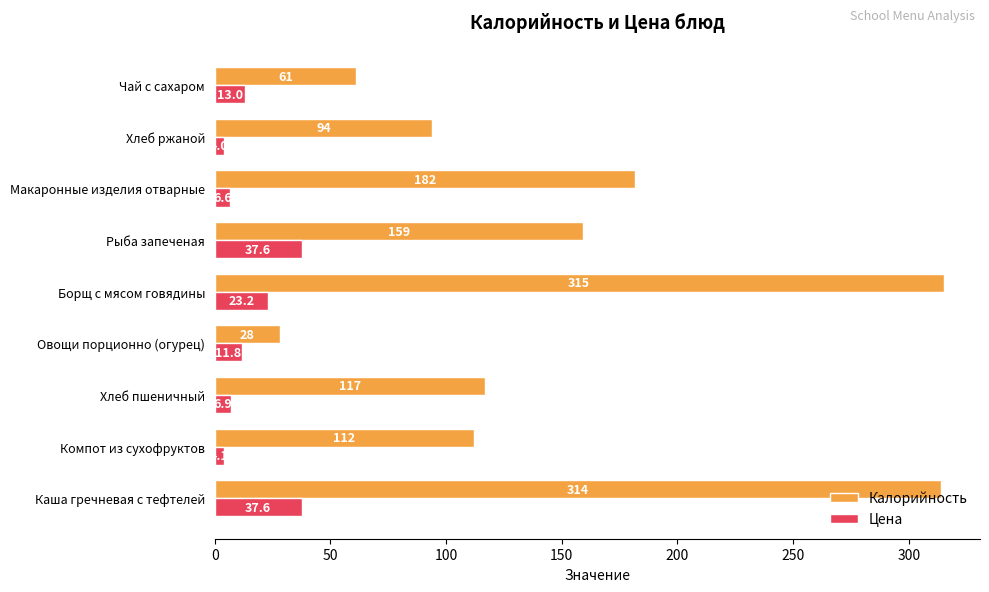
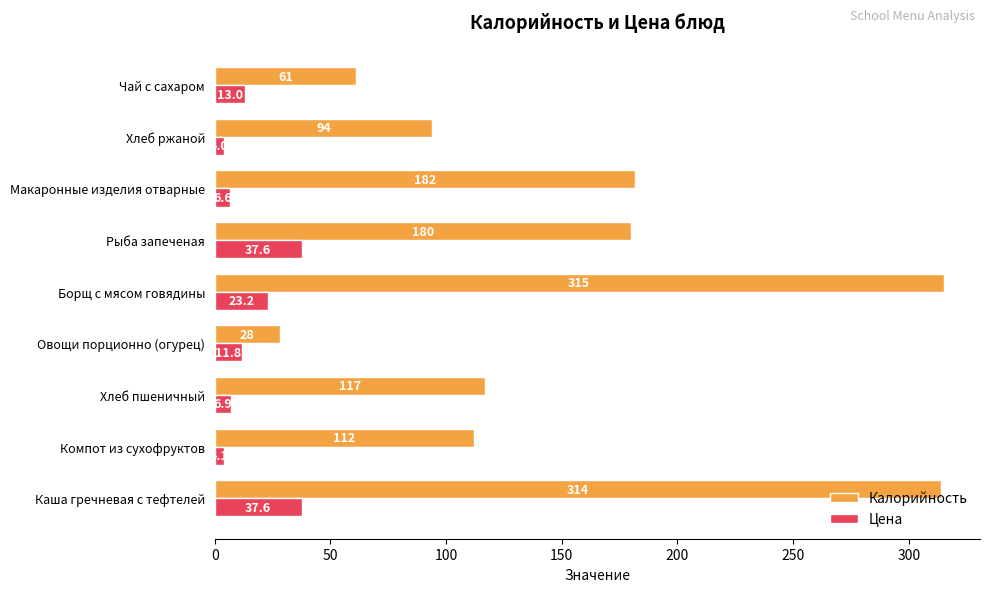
Калорийность, Рыба запеченая: 159 -> 180
